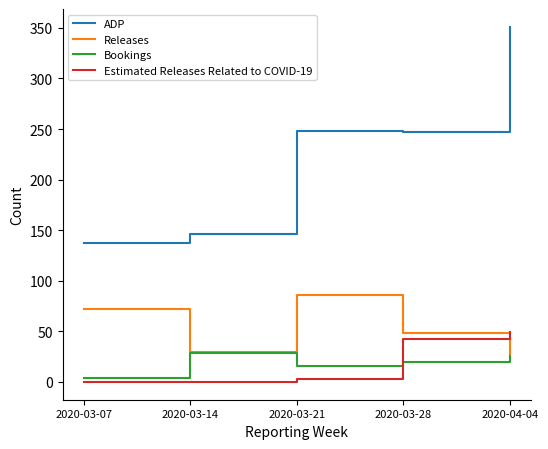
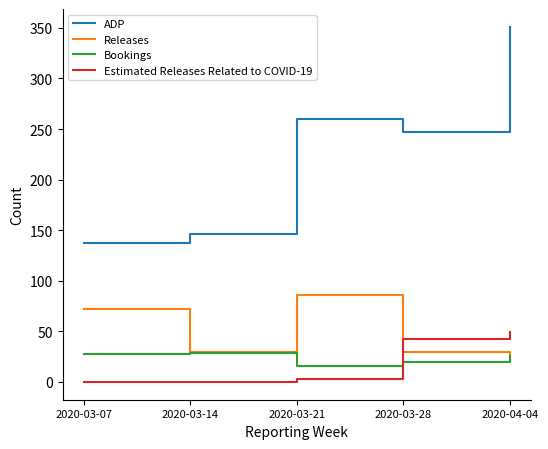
Bookings, 2020-03-07: 4 -> 28
ADP, 2020-03-21: 248 -> 260
Releases, 2020-03-28: 48 -> 30
